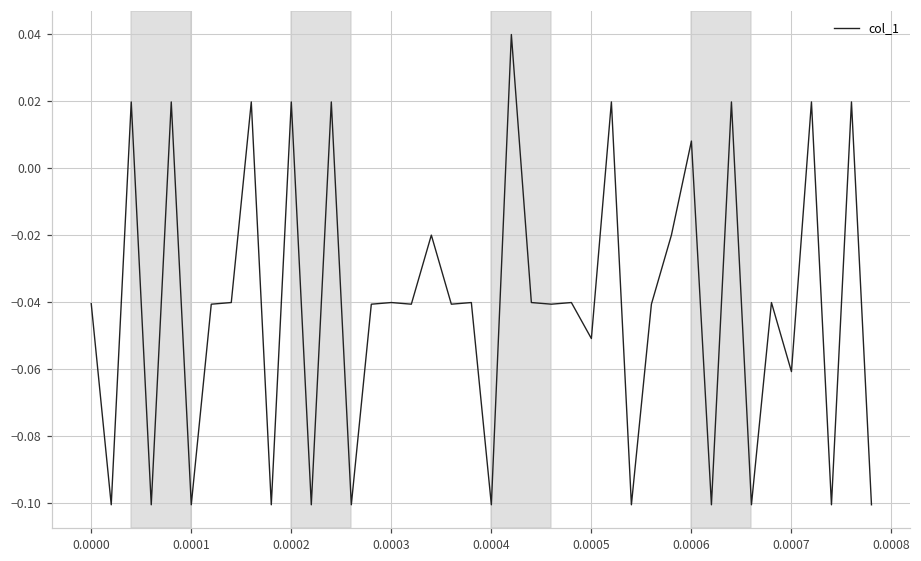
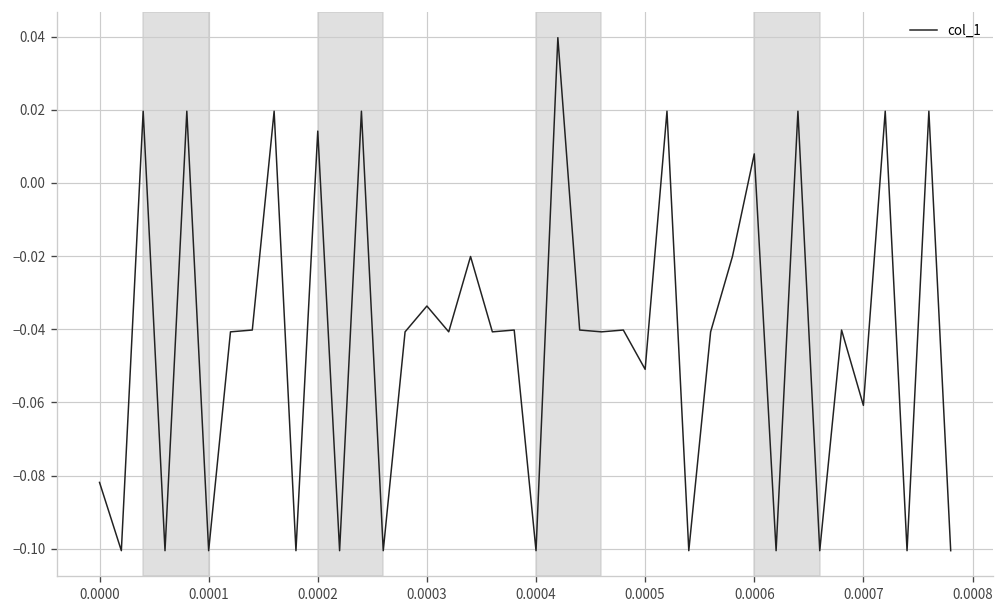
0.0000: -0.041 -> -0.082
0.0002: 0.020 -> 0.014
0.0003: -0.040 -> -0.034
